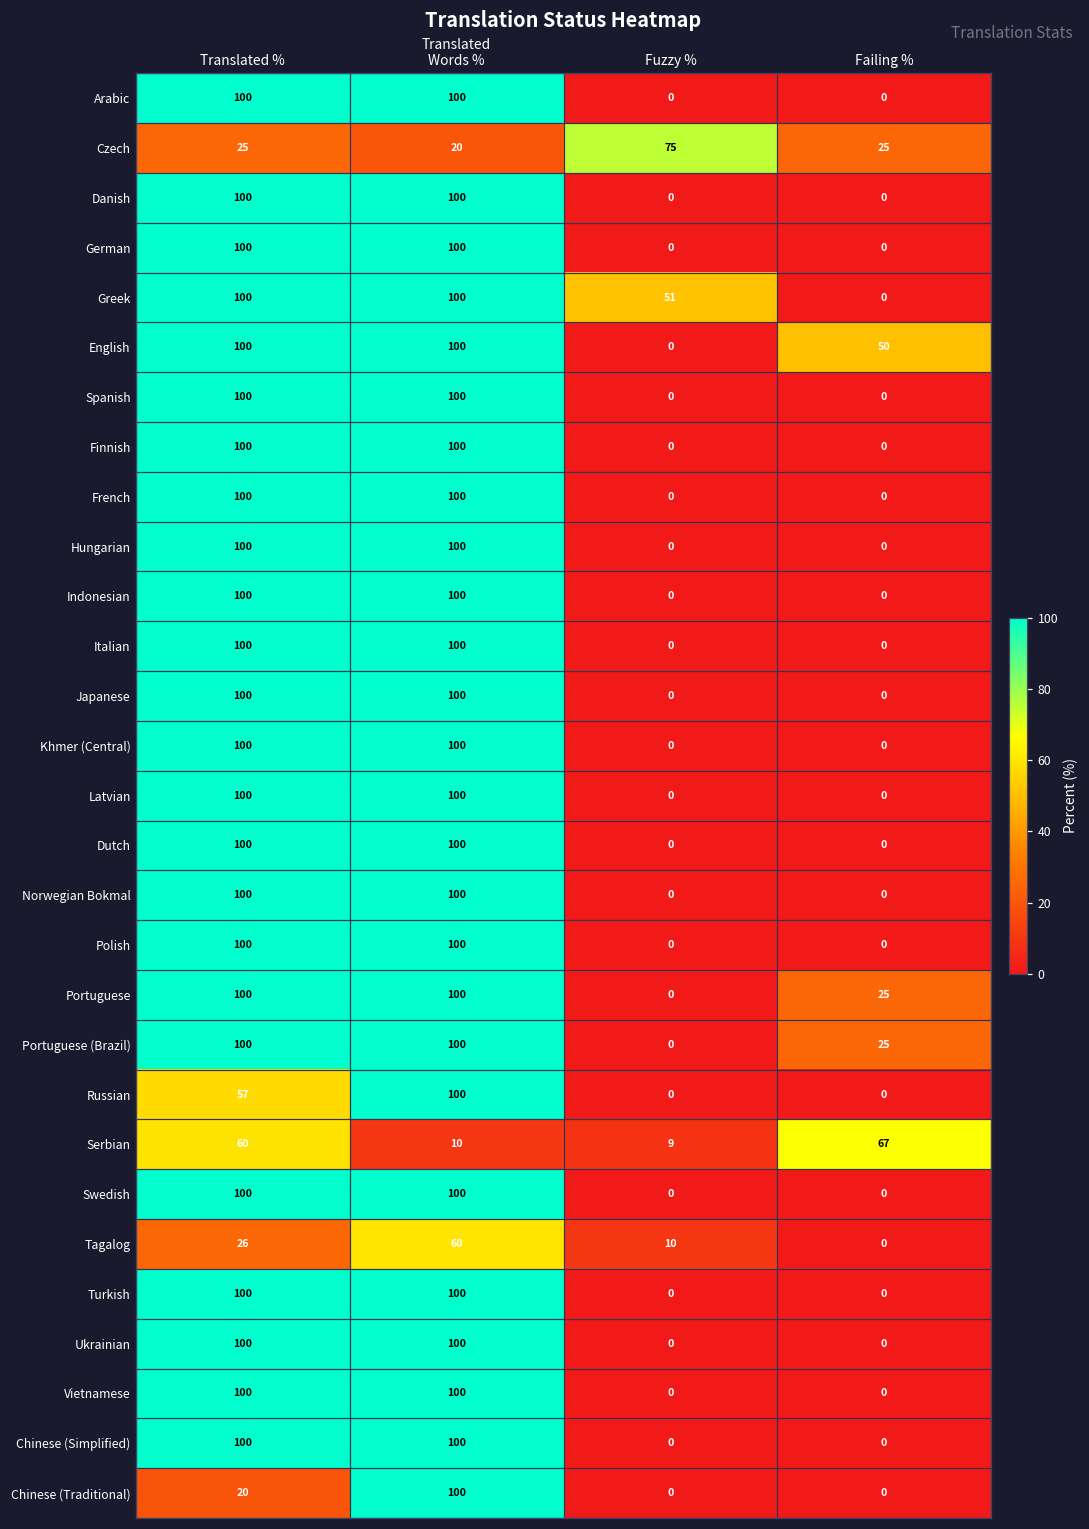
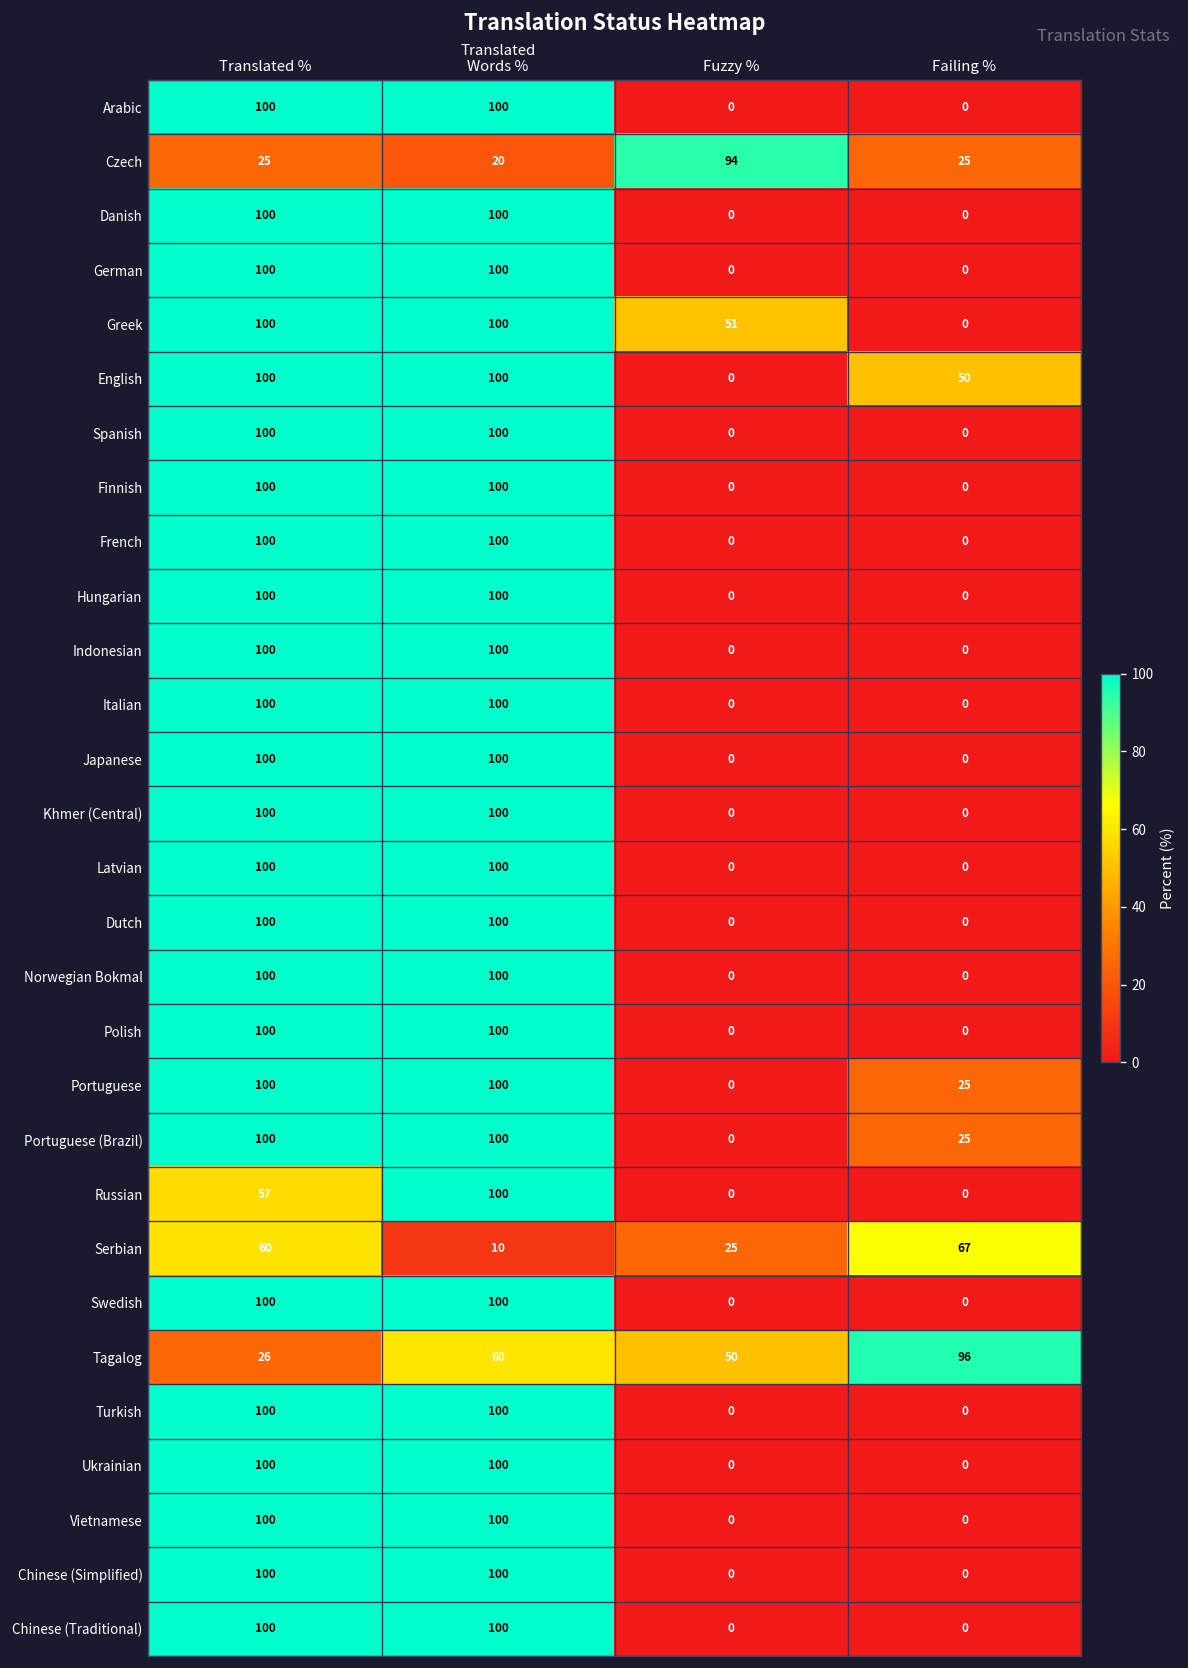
Czech, Fuzzy %: 75 -> 94
Serbian, Fuzzy %: 9 -> 25
Tagalog, Fuzzy %: 10 -> 50
Tagalog, Failing %: 0 -> 96
Chinese (Traditional), Translated %: 20 -> 100
